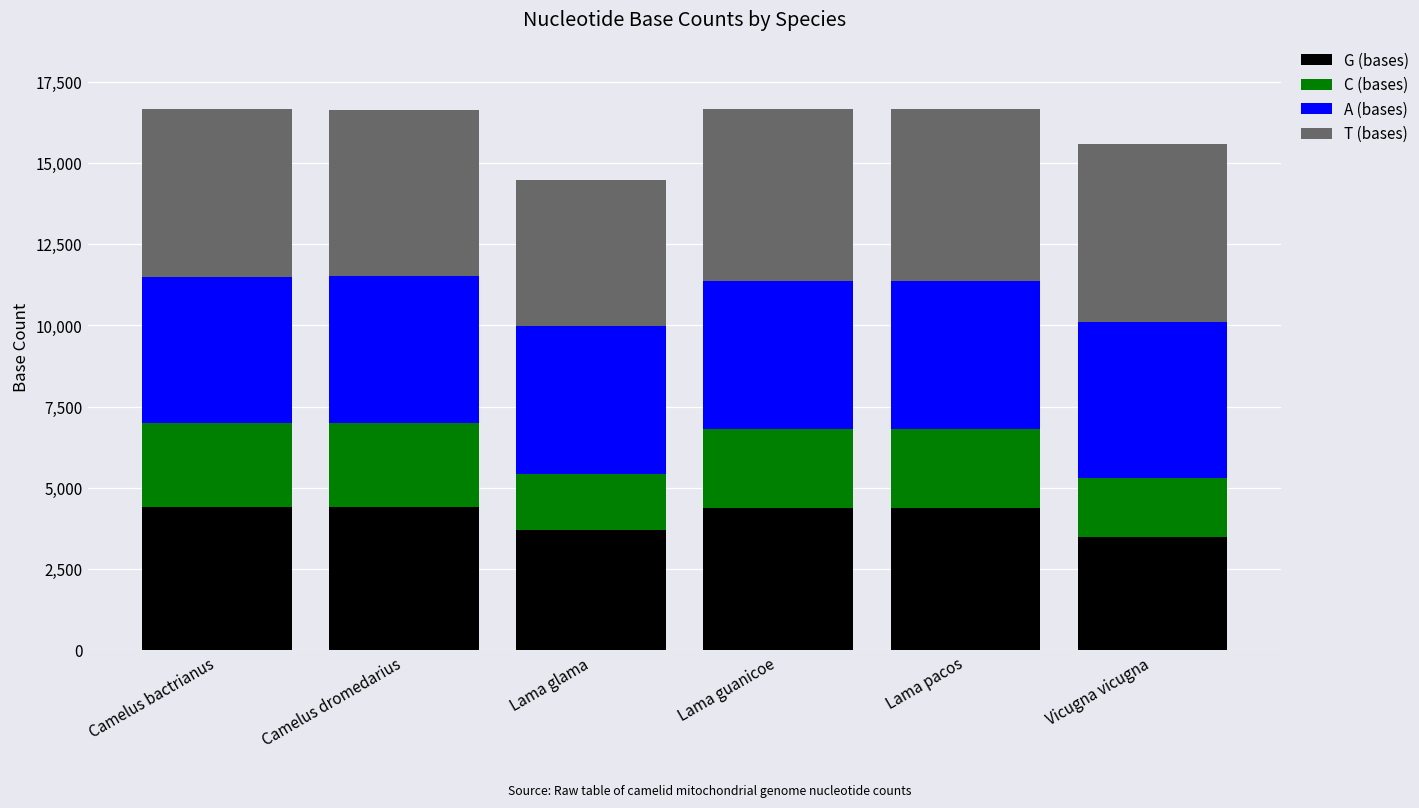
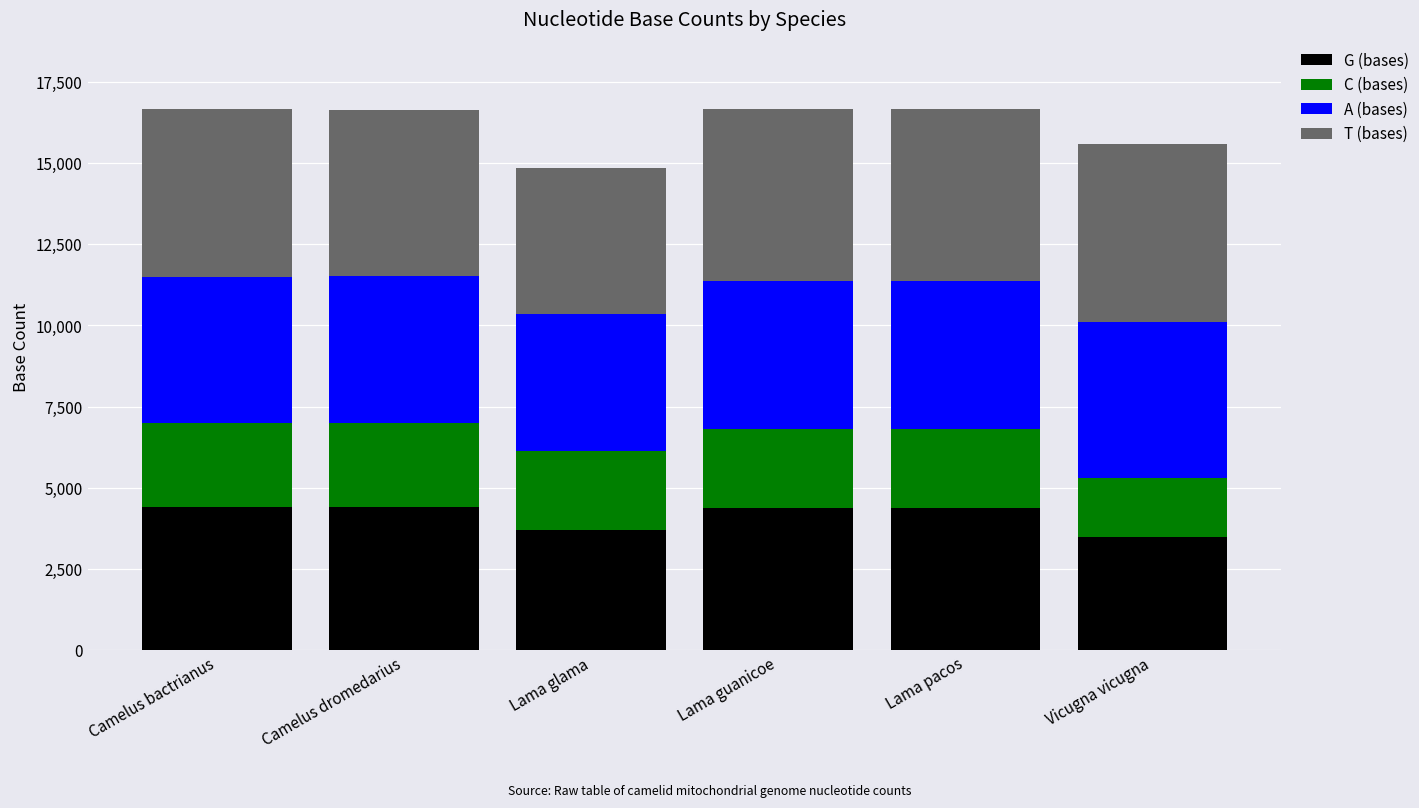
C (bases), Lama glama: 1,700 -> 2,400
A (bases), Lama glama: 4,500 -> 4,200
